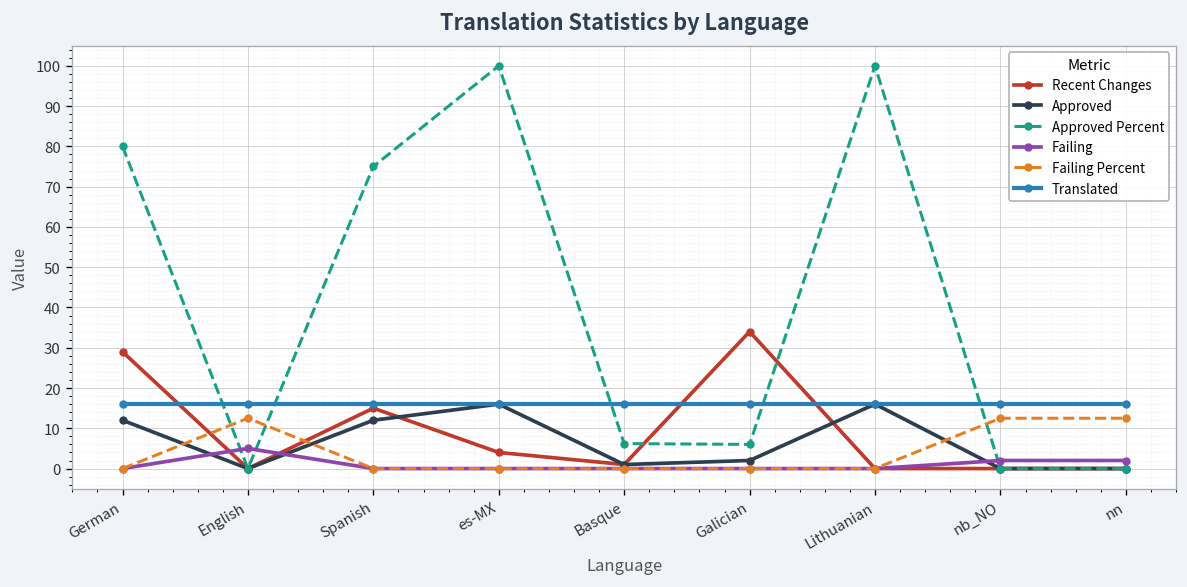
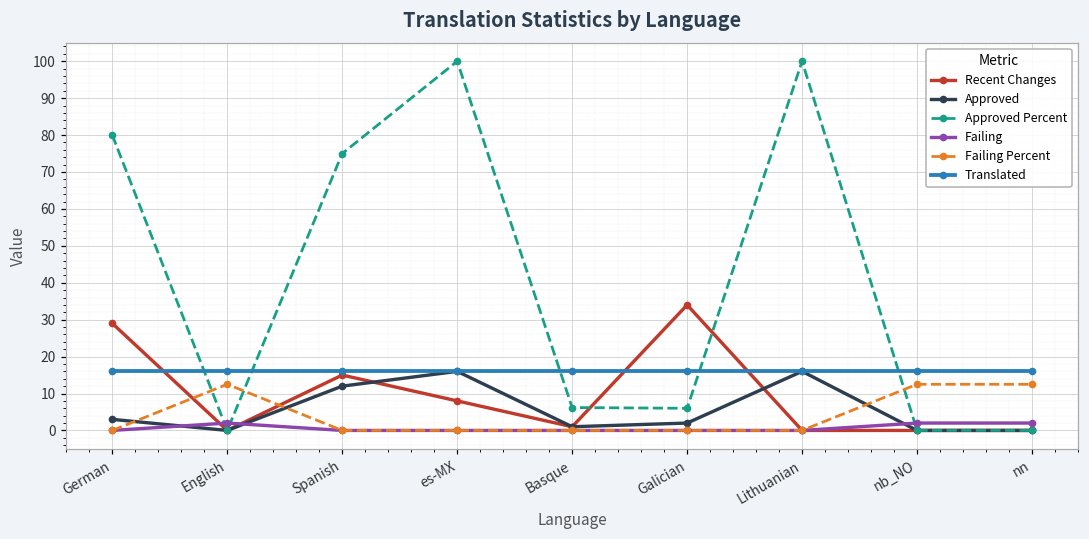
Approved, German: 12 -> 3
Failing, English: 5 -> 2
Recent Changes, es-MX: 4 -> 8
